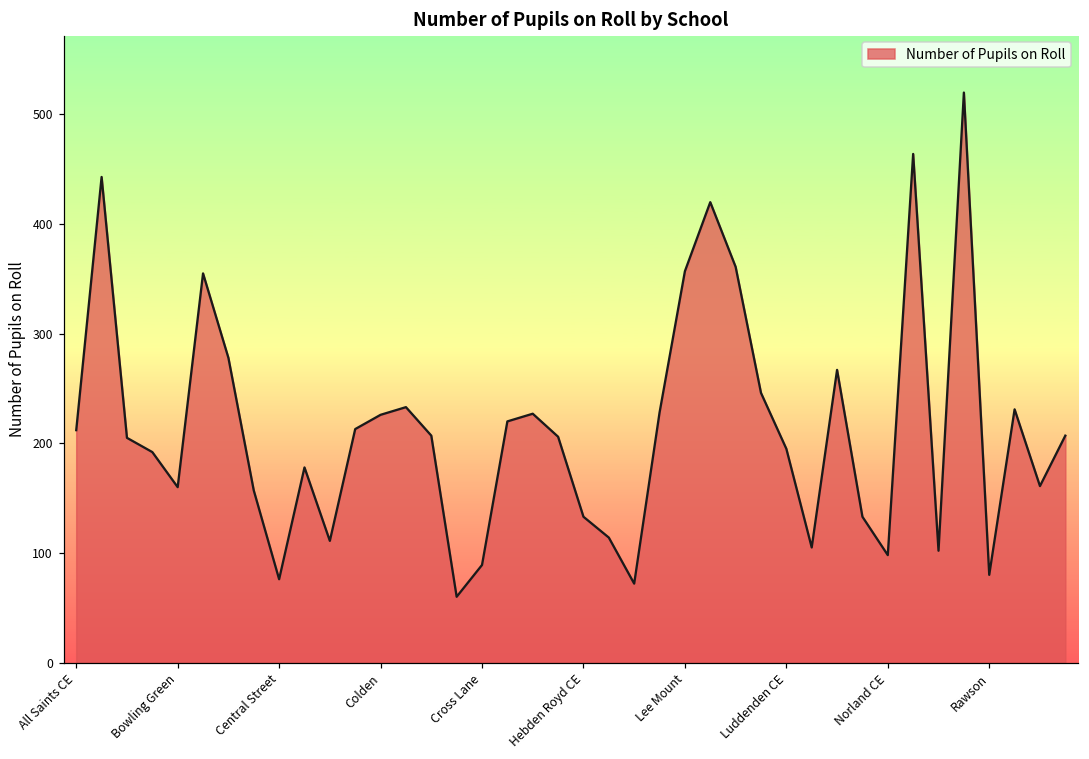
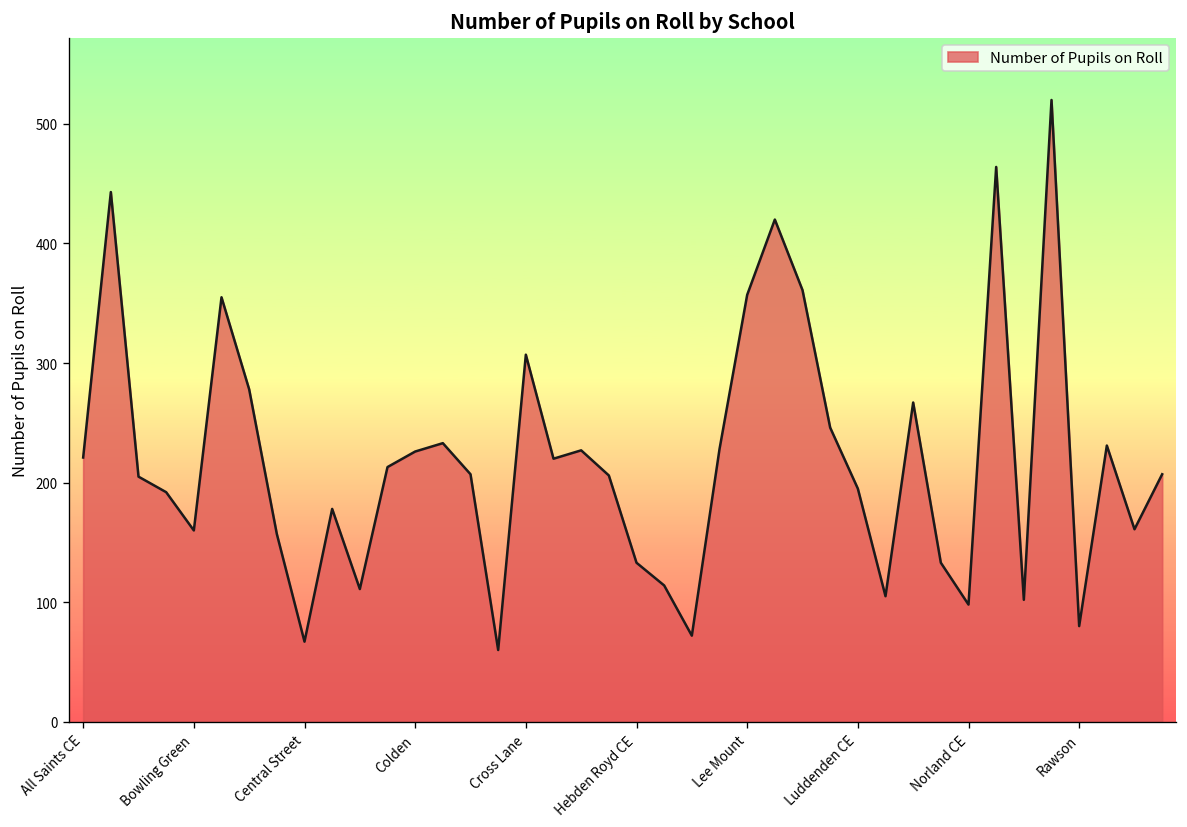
All Saints CE: 210 -> 220
Central Street: 80 -> 70
Cross Lane: 90 -> 310
